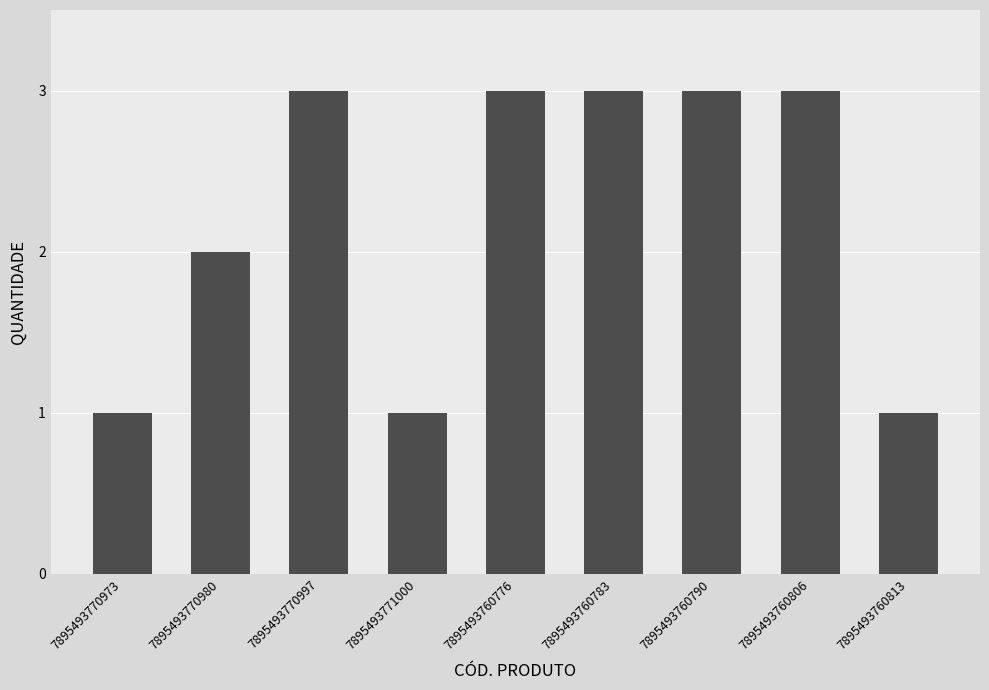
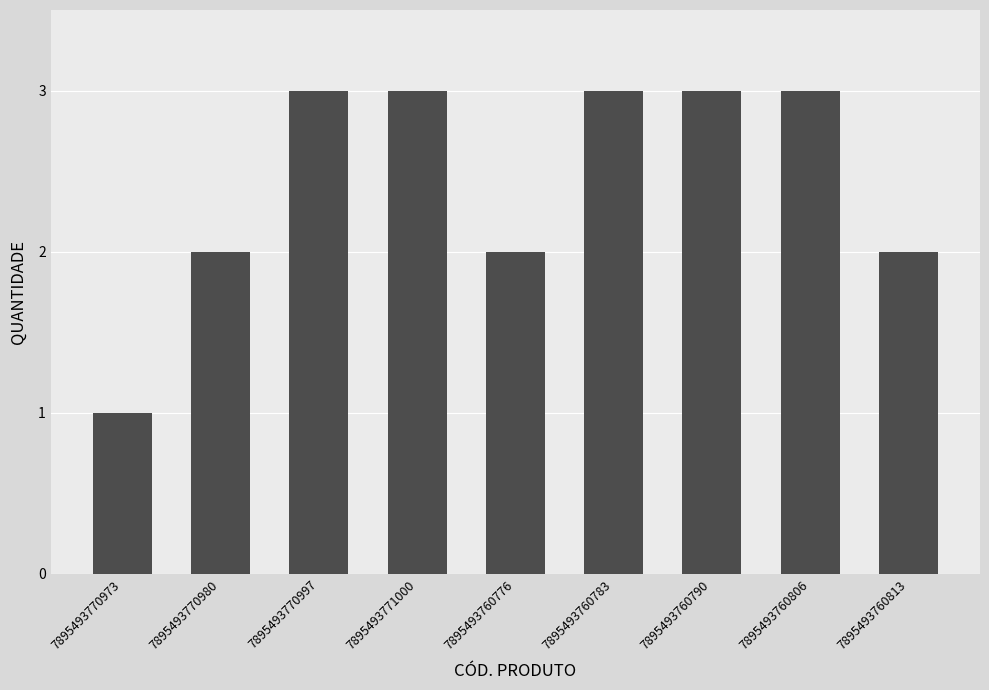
7895493771000: 1 -> 3
7895493760776: 3 -> 2
7895493760813: 1 -> 2
